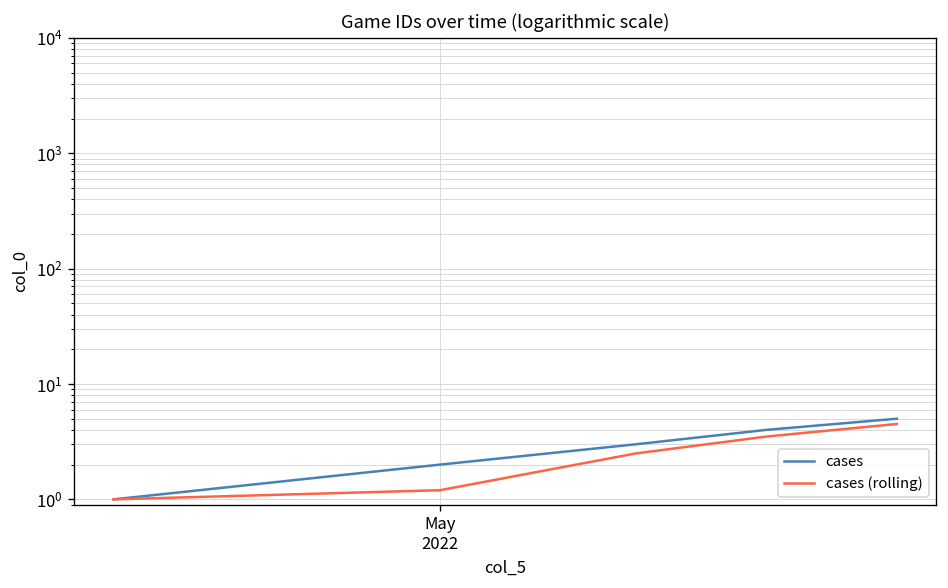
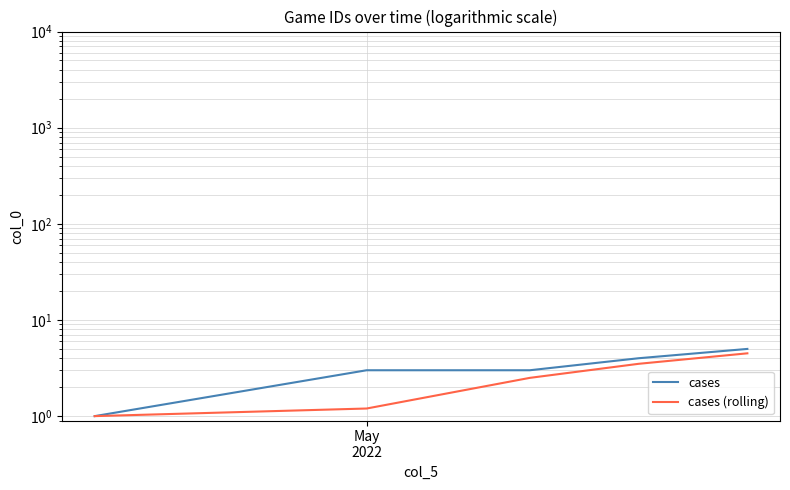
cases, May 2022: 2 -> 3
